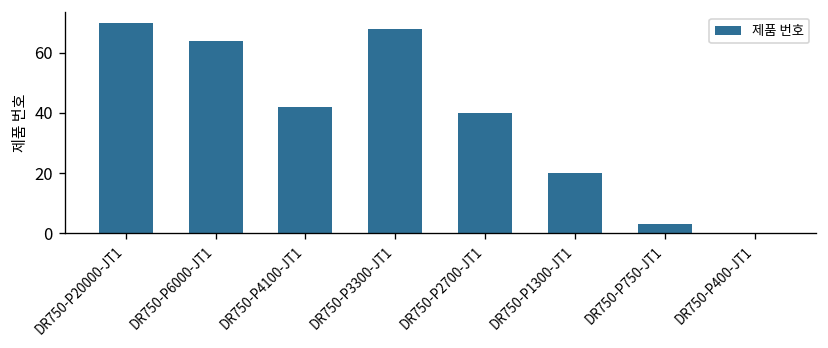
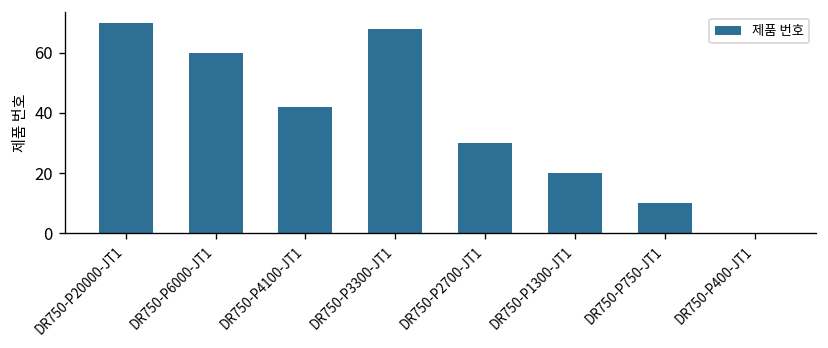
DR750-P6000-JT1: 64 -> 60
DR750-P2700-JT1: 40 -> 30
DR750-P750-JT1: 3 -> 10
